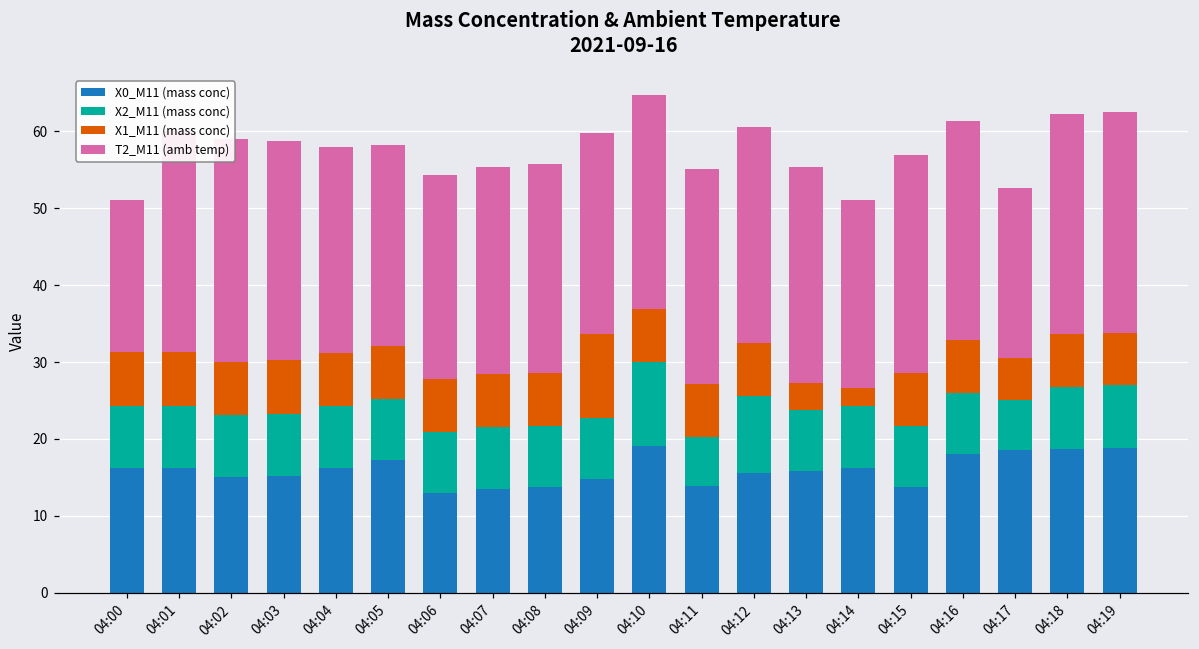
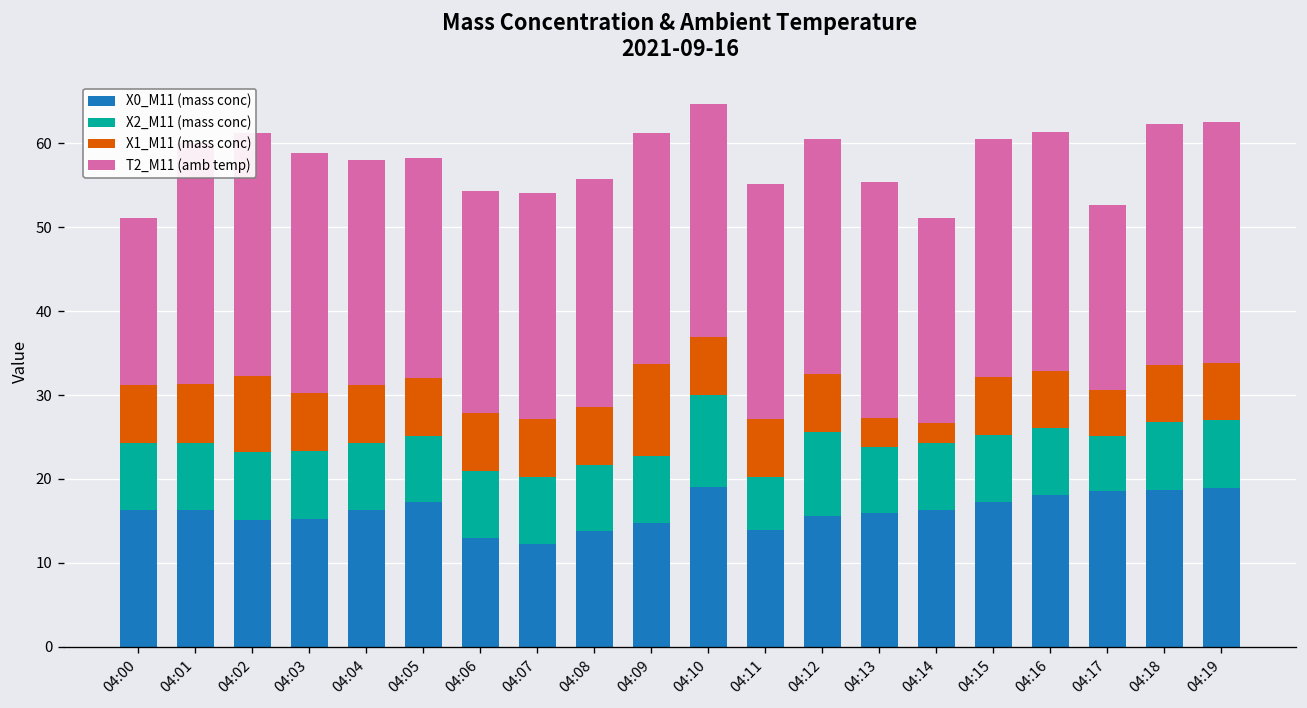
X1_M11 (mass conc), 04:02: 7 -> 9
X0_M11 (mass conc), 04:07: 14 -> 12
T2_M11 (amb temp), 04:09: 26 -> 28
X0_M11 (mass conc), 04:15: 14 -> 17
